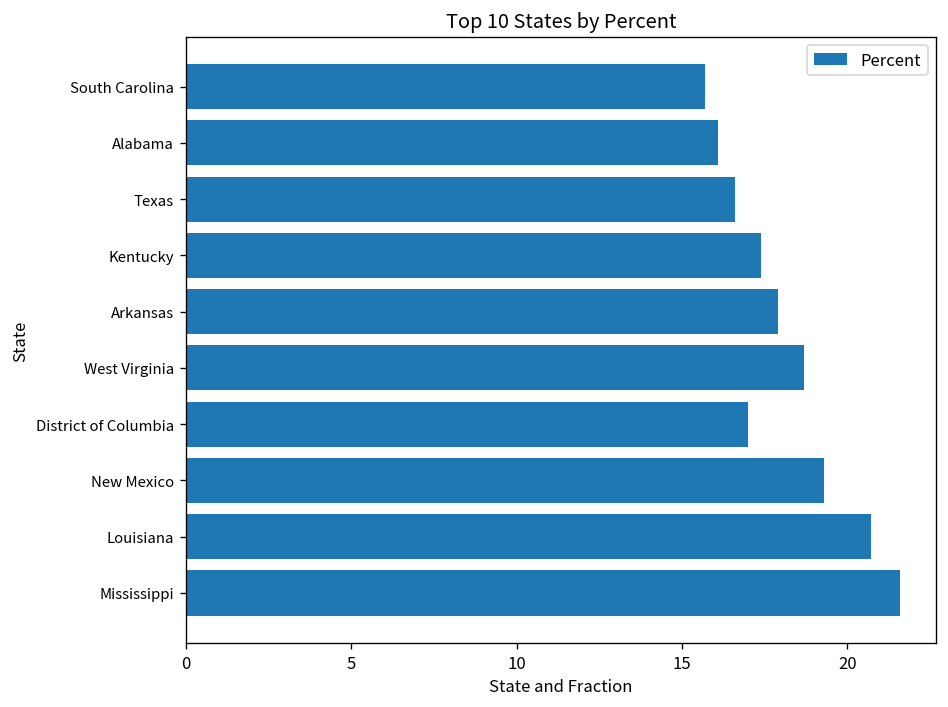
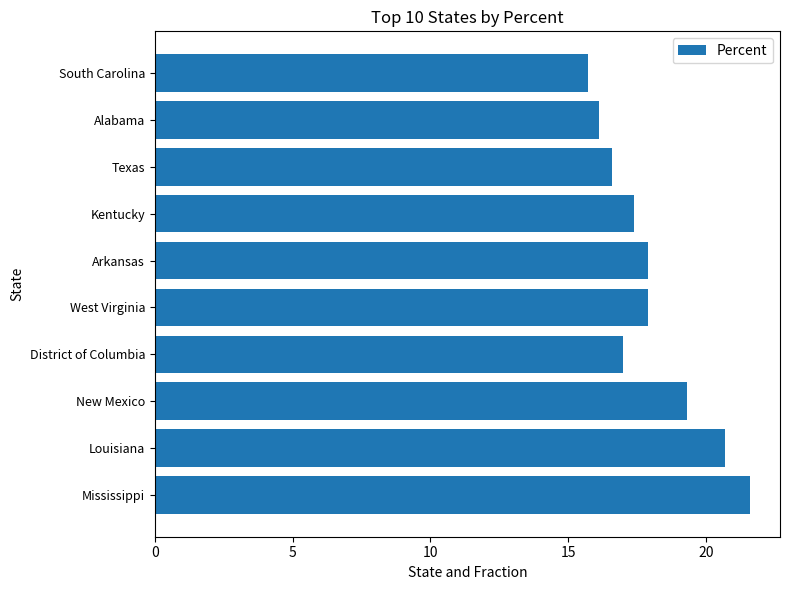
West Virginia: 18.7 -> 17.9
